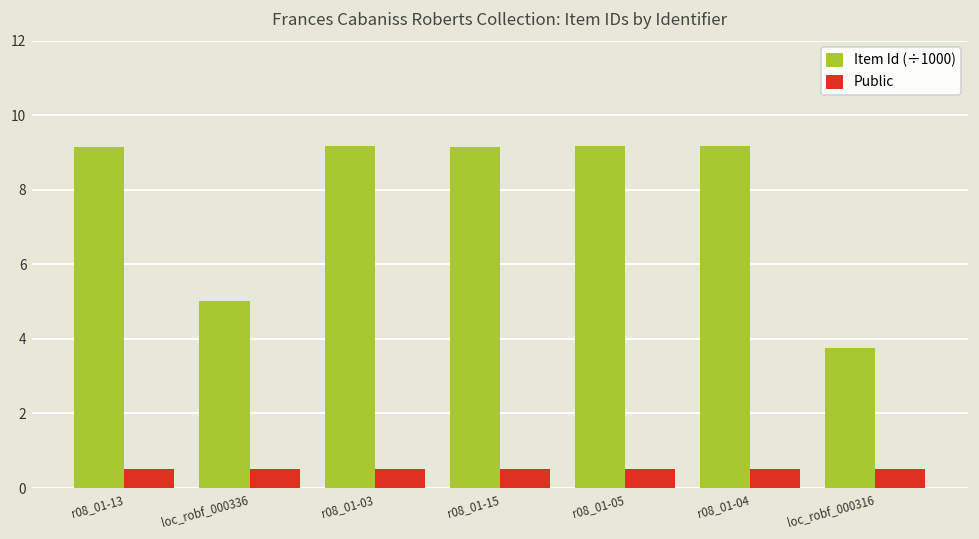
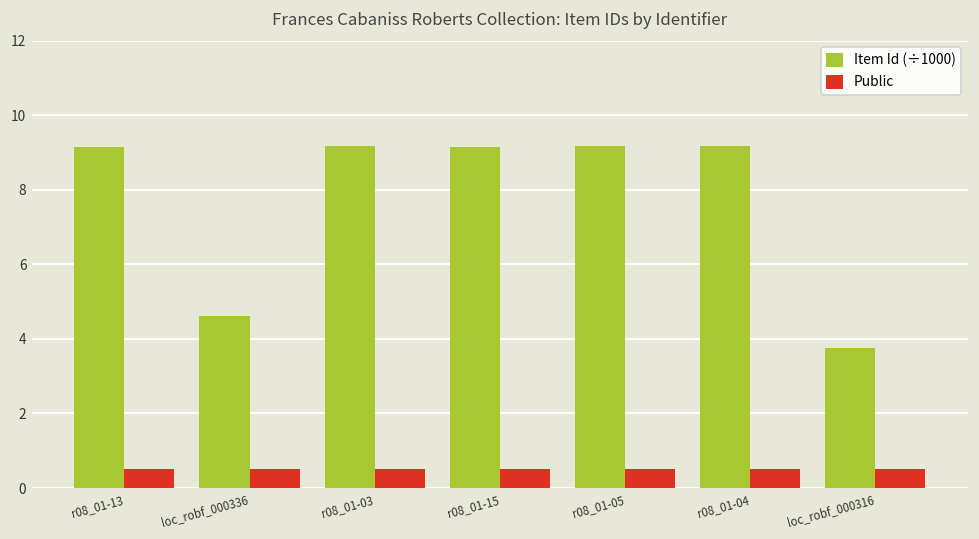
Item Id (÷1000), loc_robf_000336: 5.0 -> 4.6
